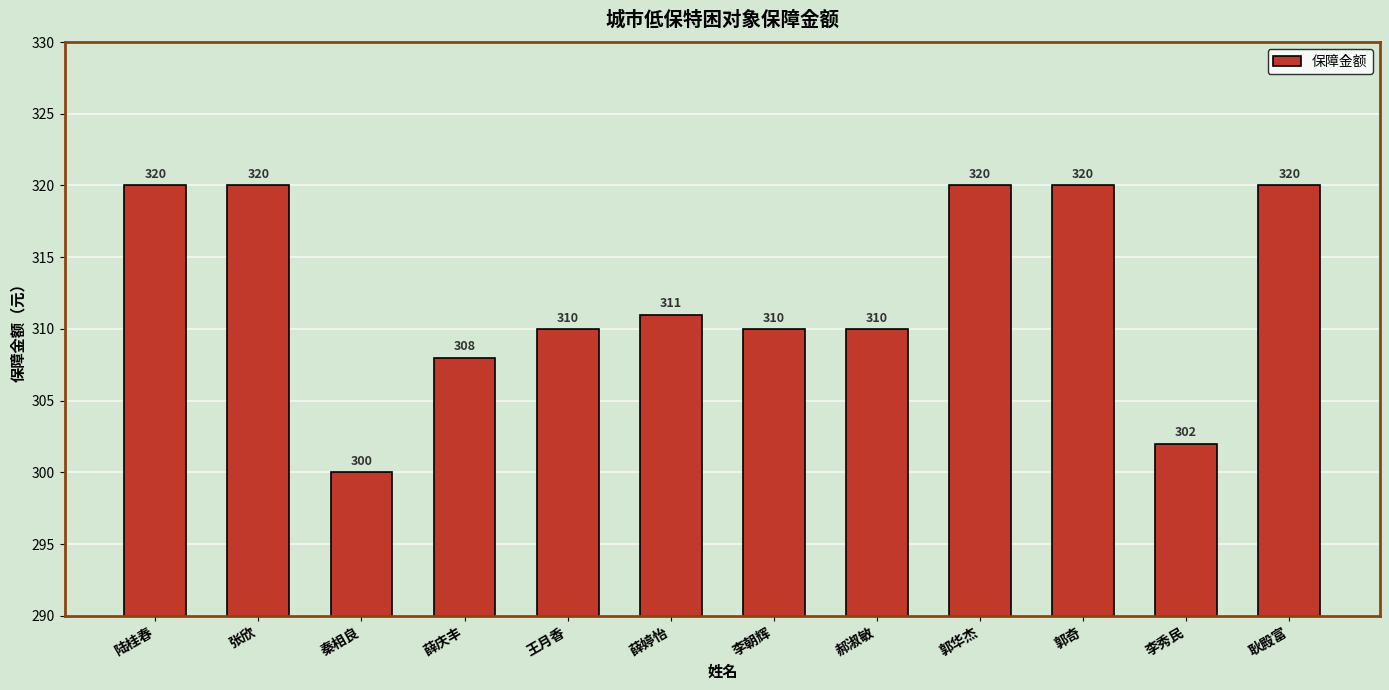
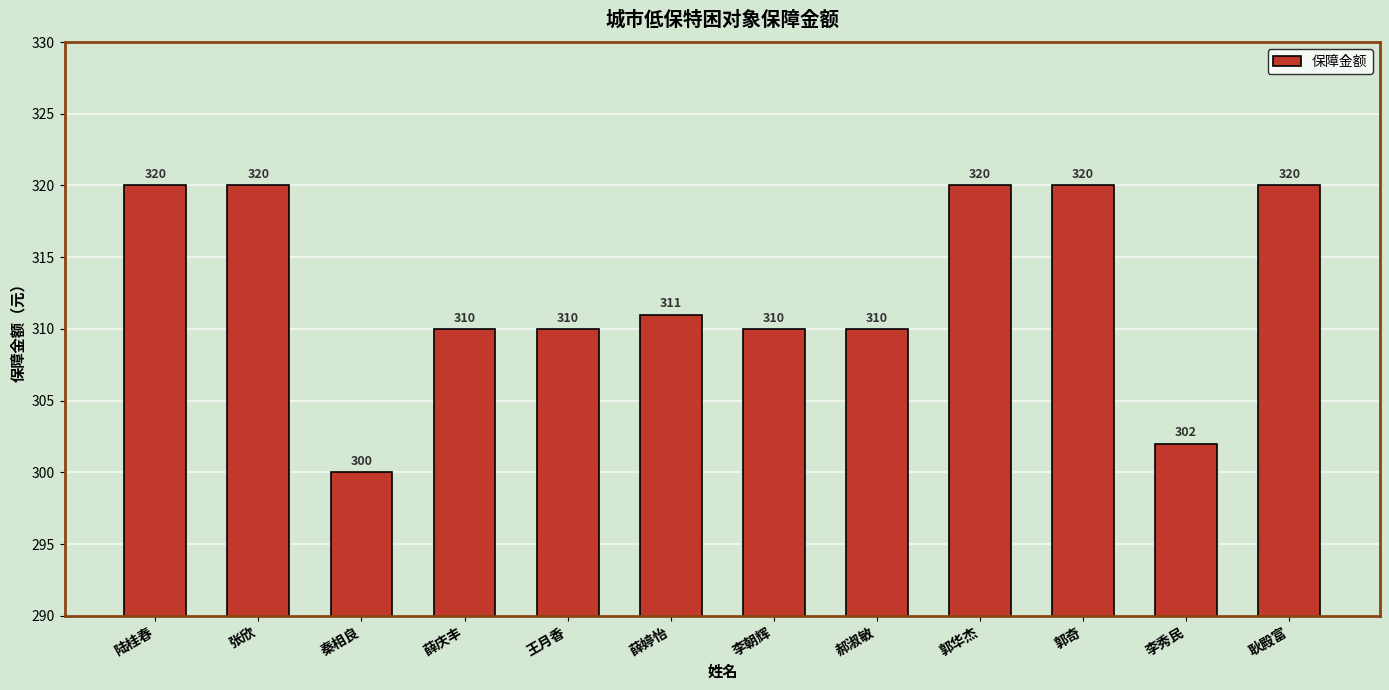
薛庆丰: 308 -> 310
